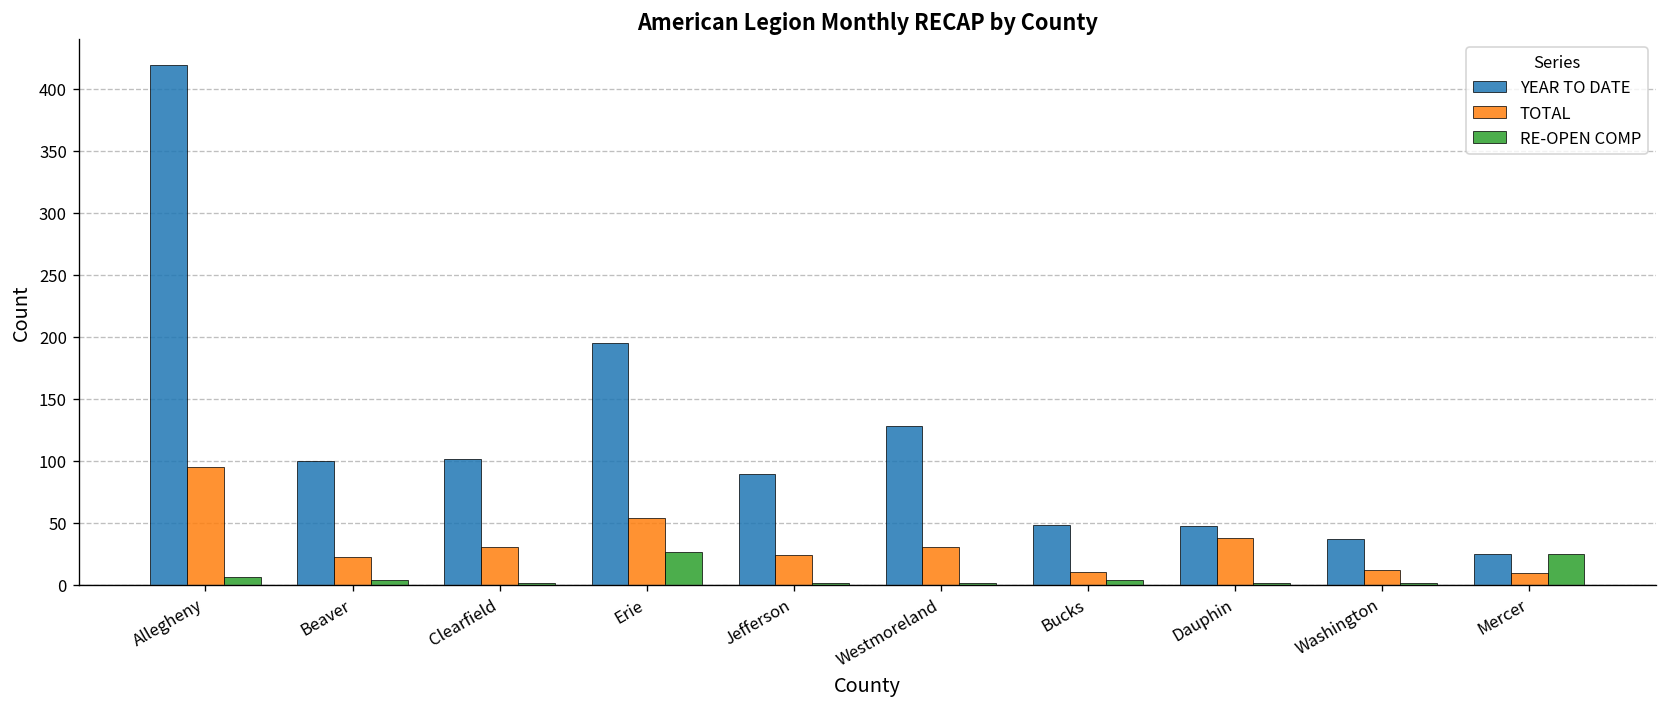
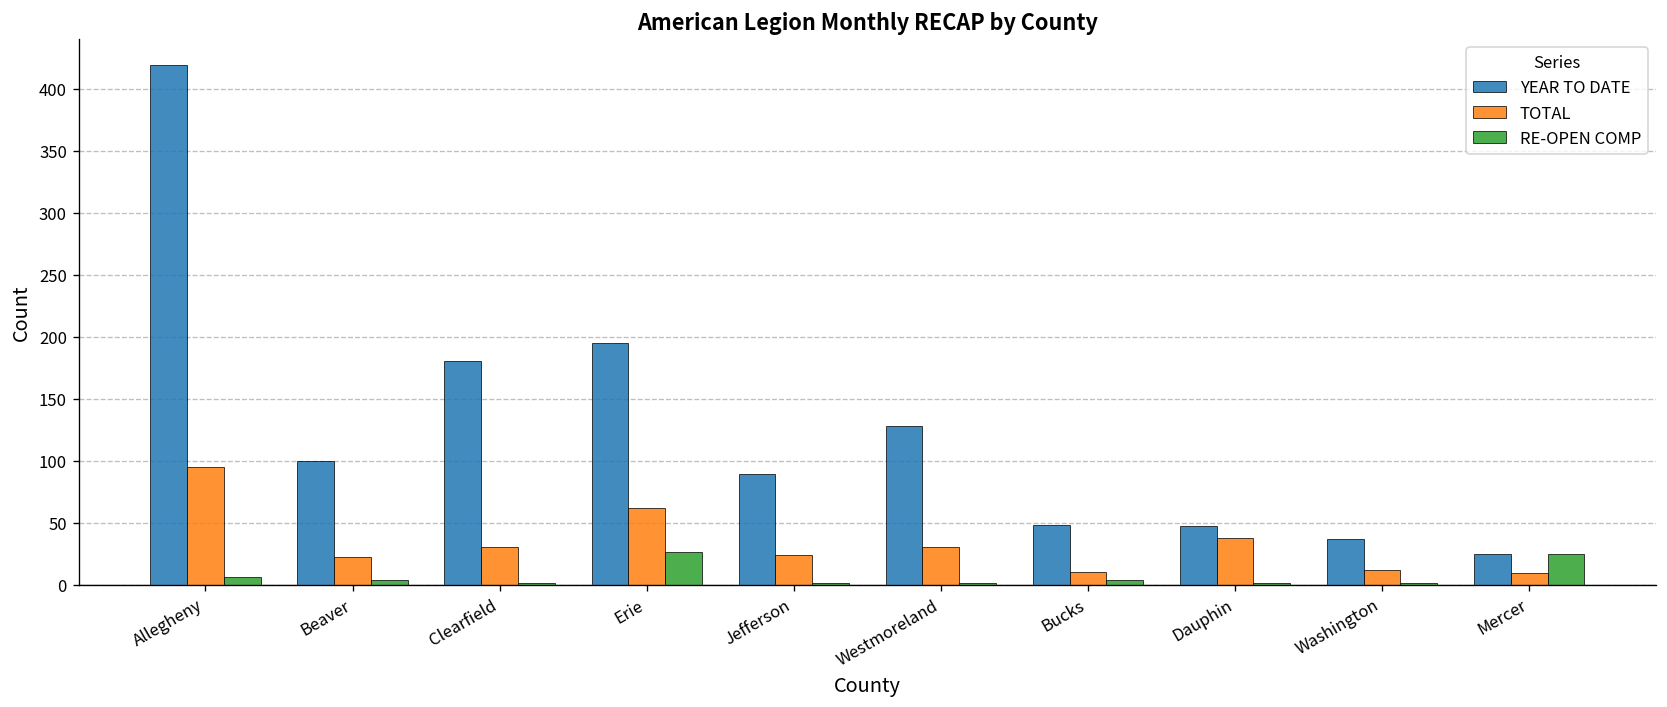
YEAR TO DATE, Clearfield: 101 -> 180
TOTAL, Erie: 54 -> 62
